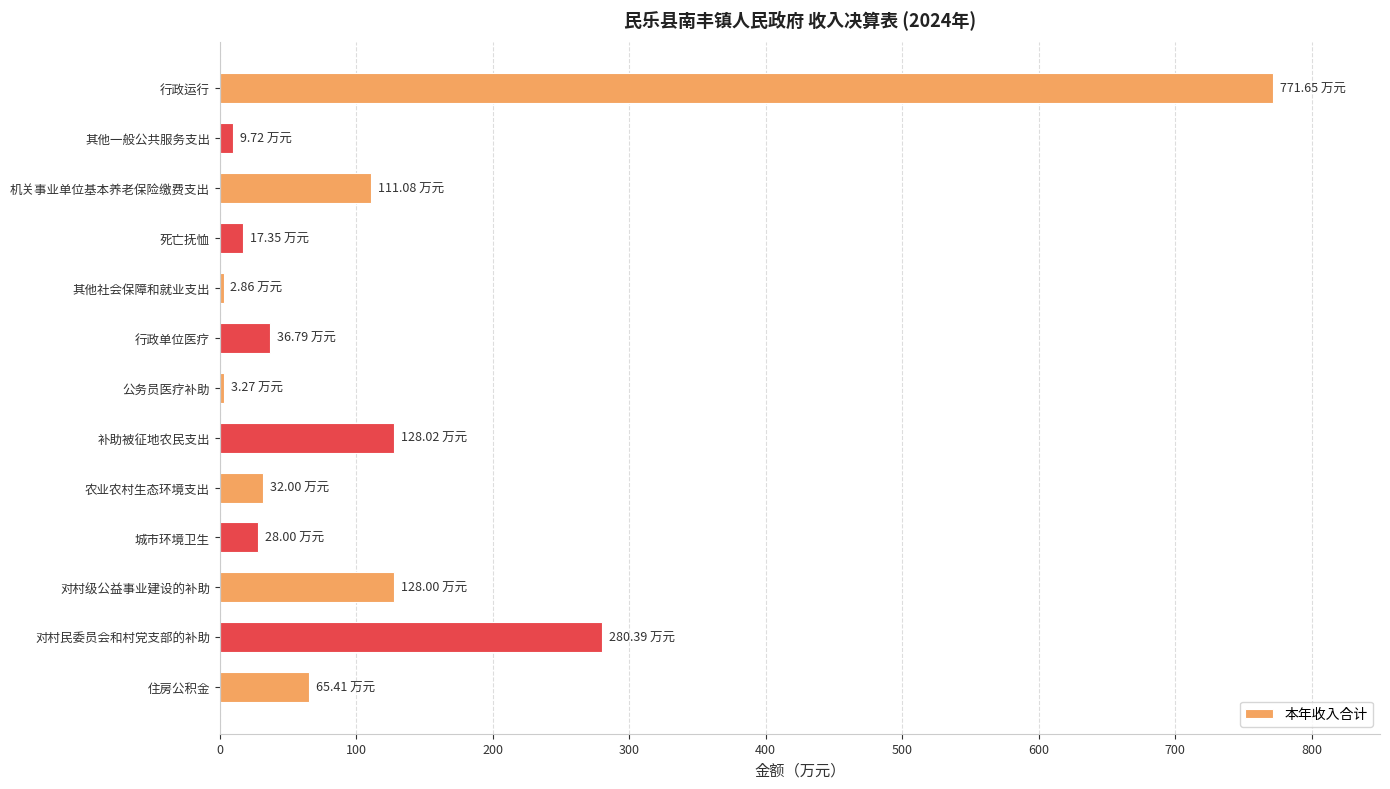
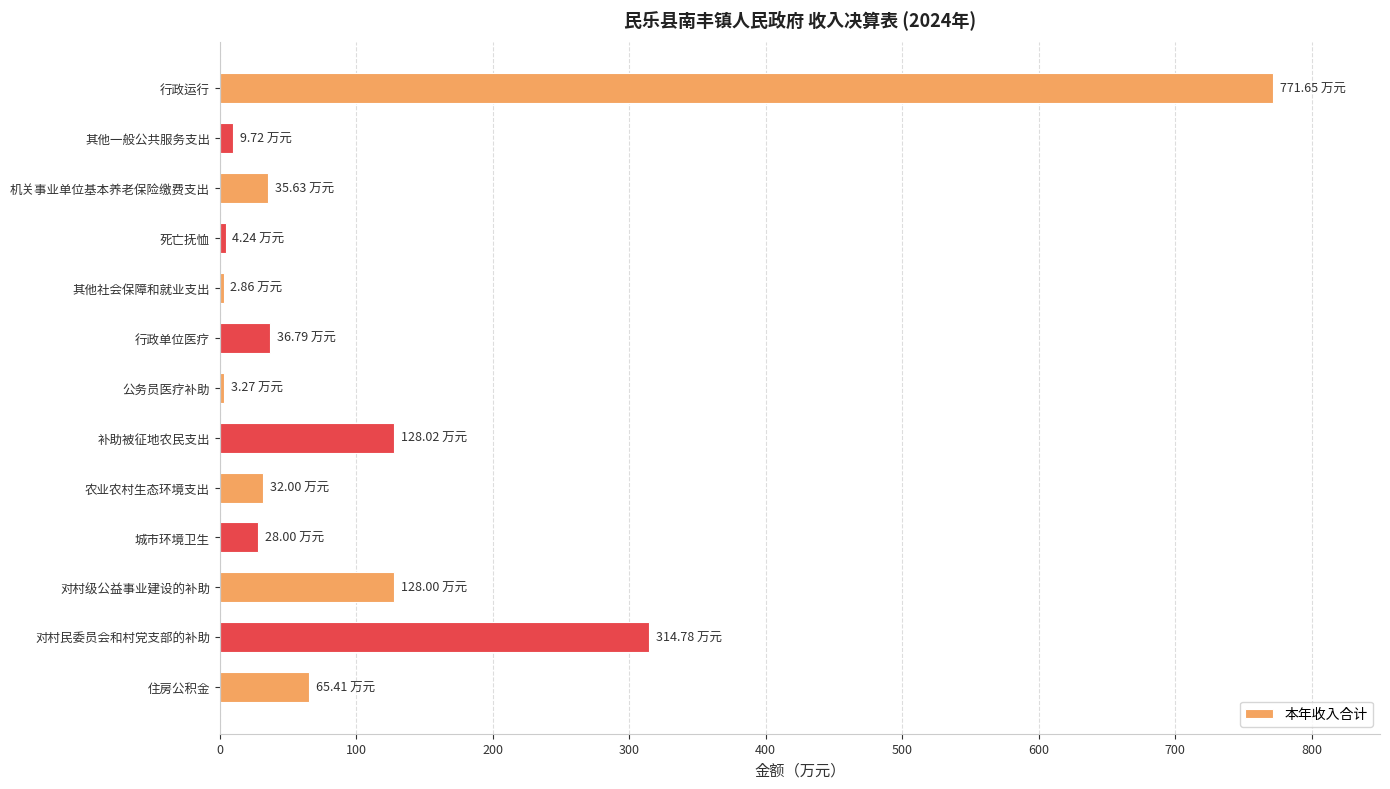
机关事业单位基本养老保险缴费支出: 111.08 -> 35.63
死亡抚恤: 17.35 -> 4.24
对村民委员会和村党支部的补助: 280.39 -> 314.78
